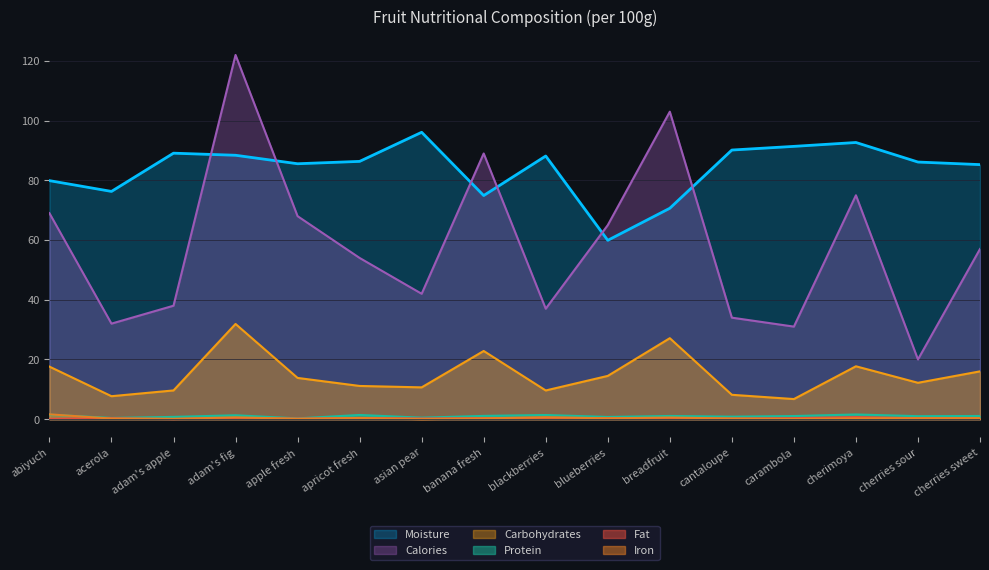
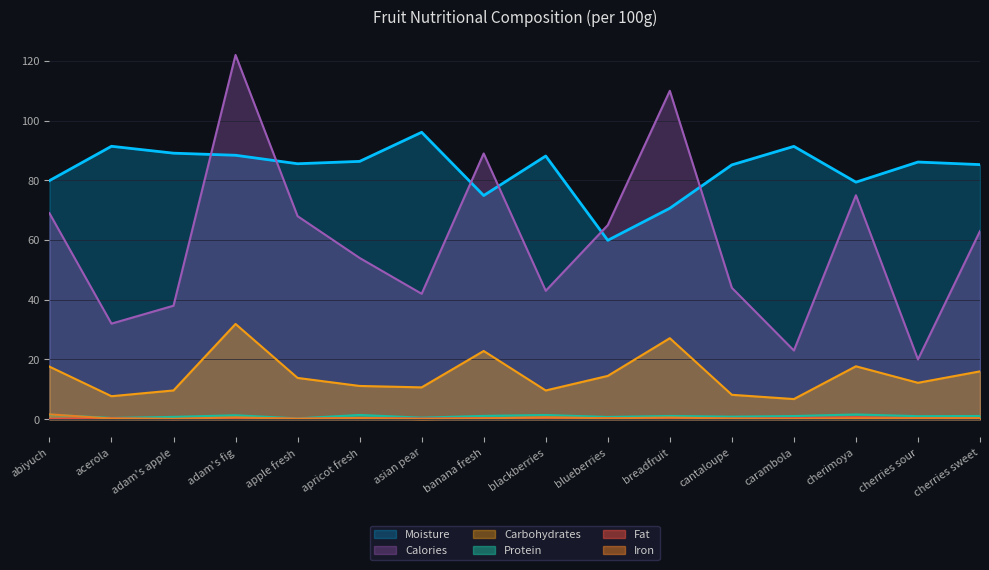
Moisture, acerola: 76 -> 91
Calories, blackberries: 37 -> 43
Calories, breadfruit: 103 -> 110
Moisture, cantaloupe: 90 -> 85
Calories, cantaloupe: 34 -> 44
Calories, carambola: 31 -> 23
Moisture, cherimoya: 93 -> 79
Calories, cherries sweet: 57 -> 63
